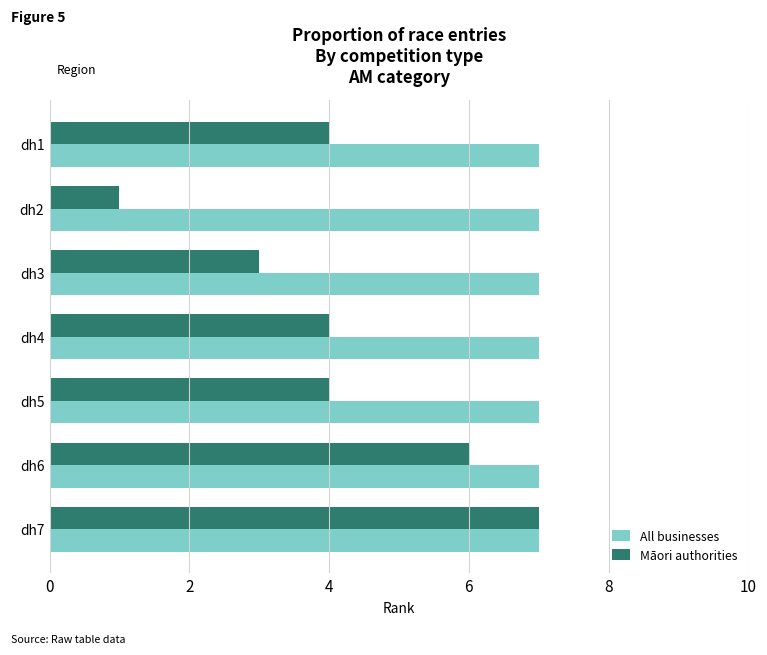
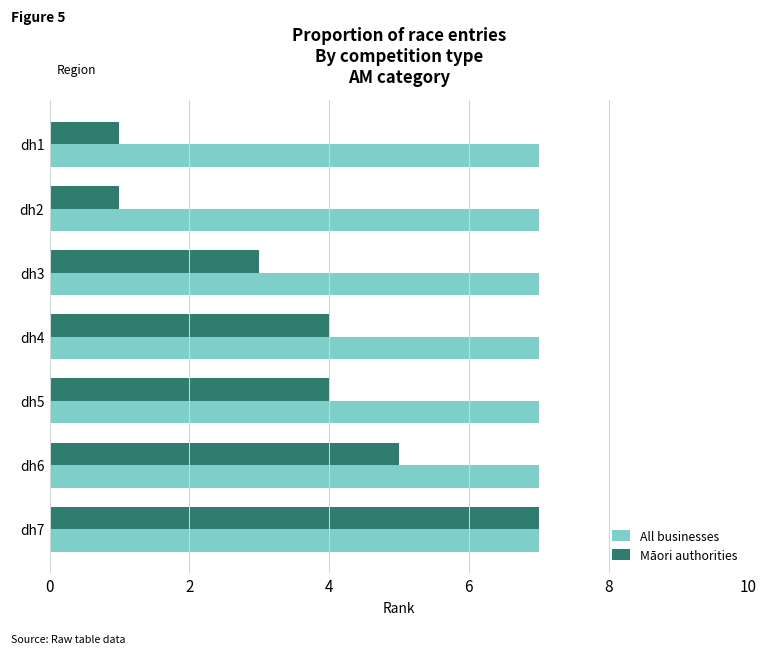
Māori authorities, dh1: 4 -> 1
Māori authorities, dh6: 6 -> 5
